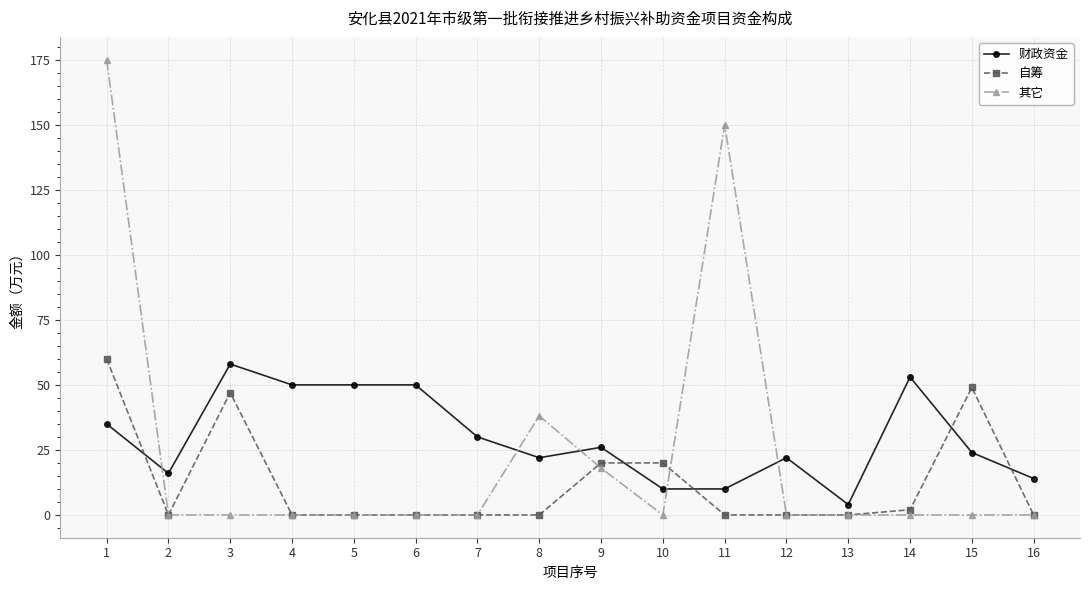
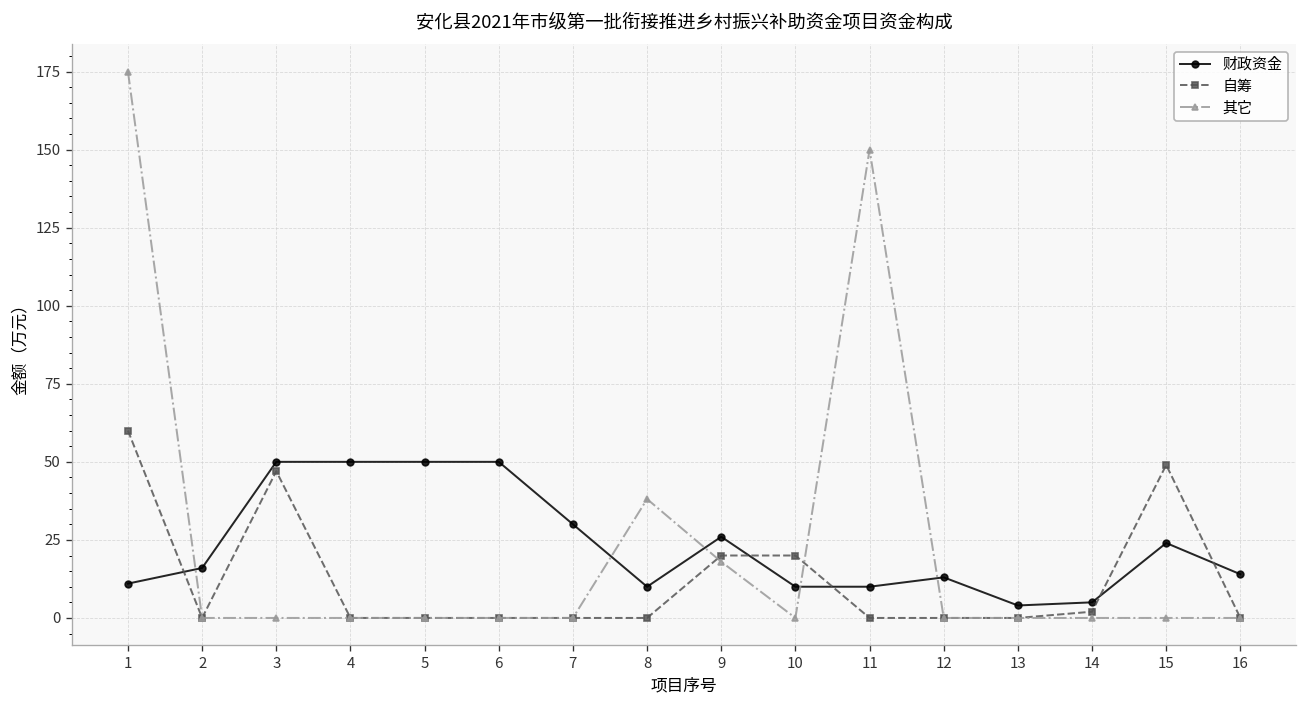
财政资金, 1: 35 -> 11
财政资金, 3: 58 -> 50
财政资金, 8: 22 -> 10
财政资金, 12: 22 -> 13
财政资金, 14: 53 -> 5
